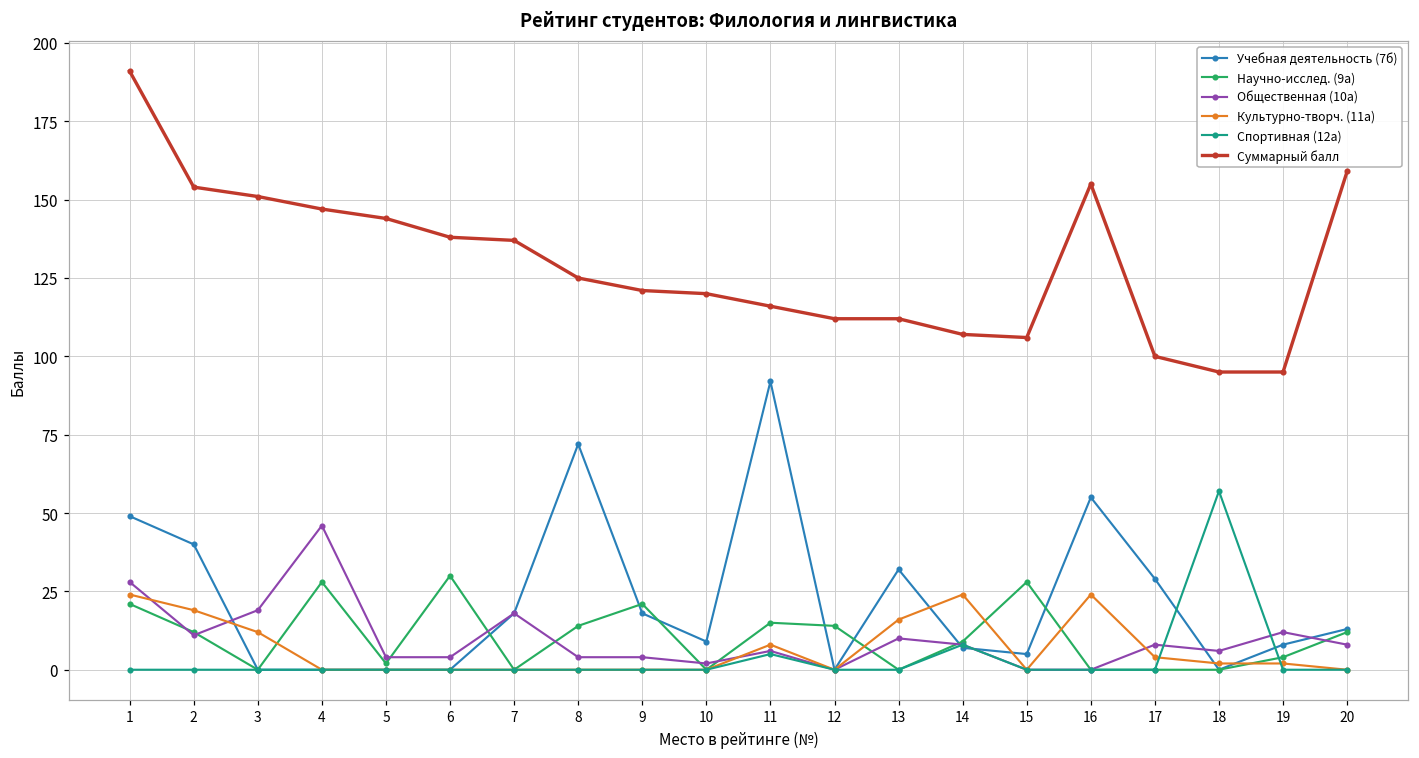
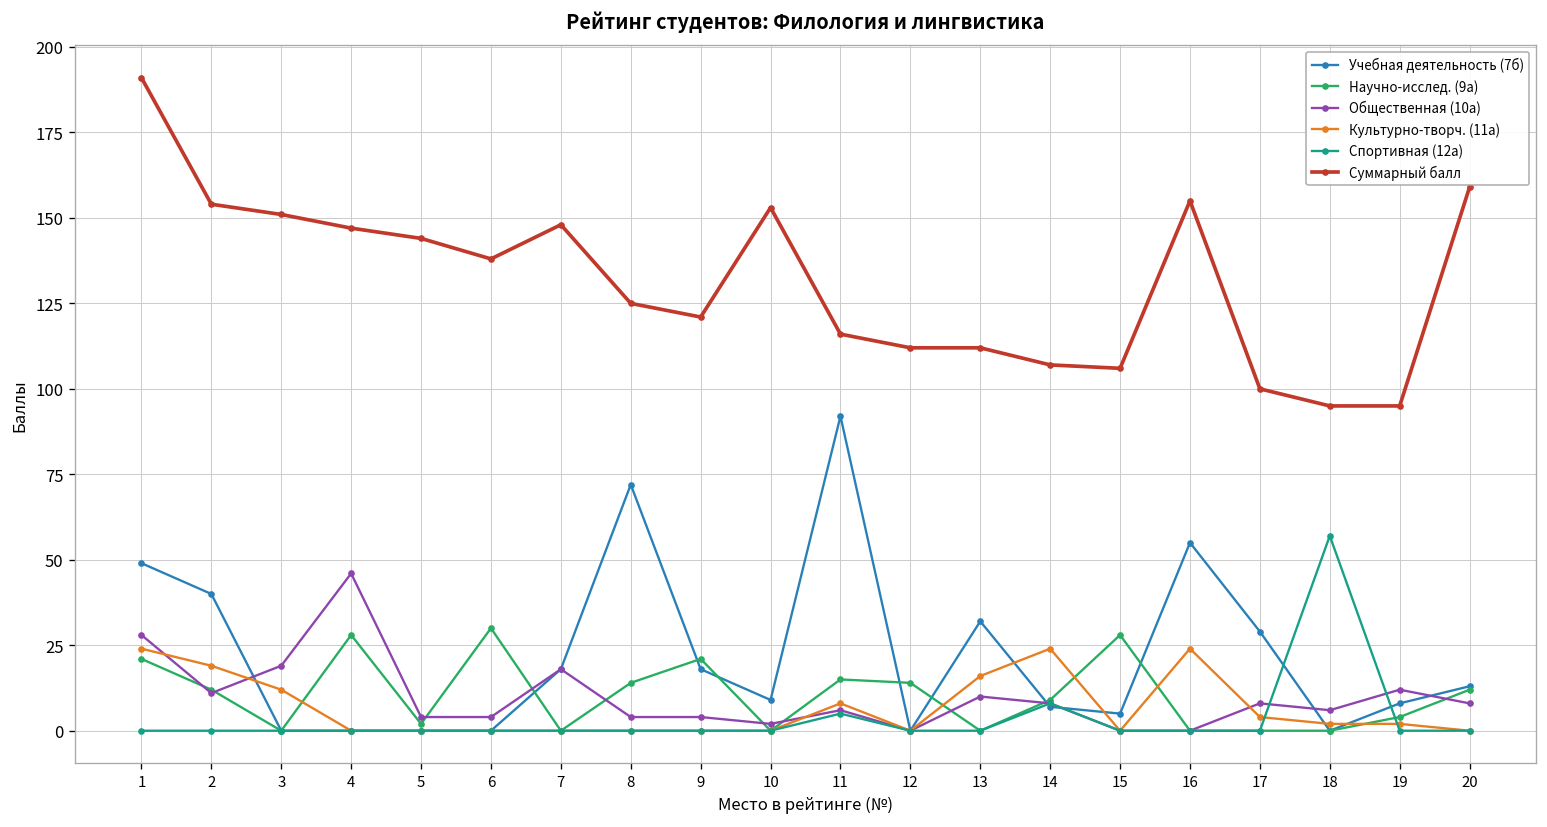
Суммарный балл, 7: 137 -> 148
Суммарный балл, 10: 120 -> 153
